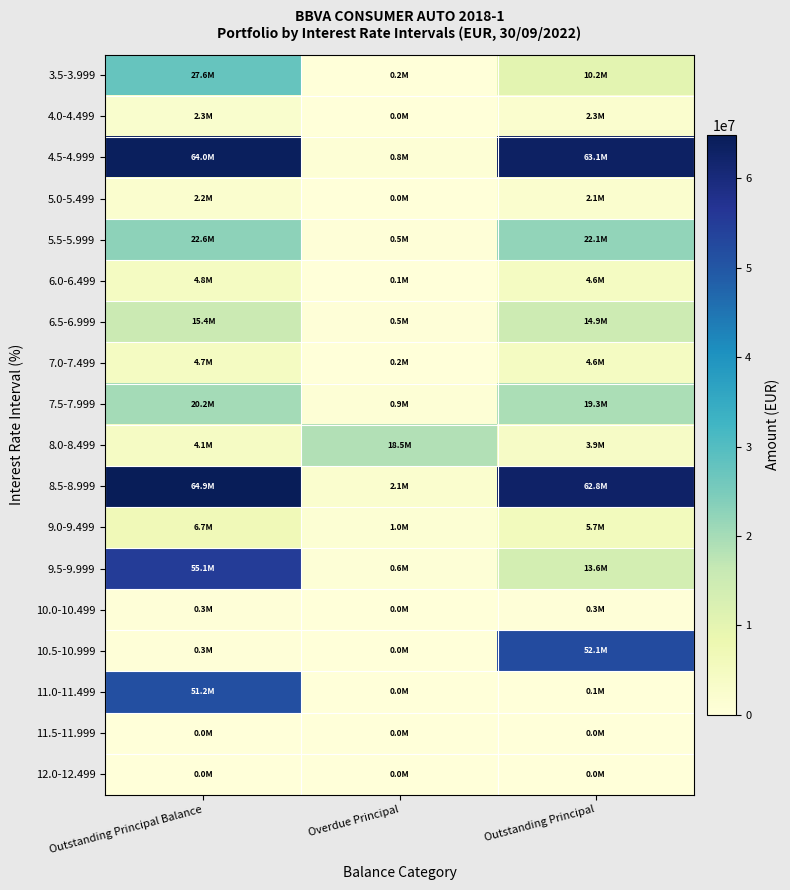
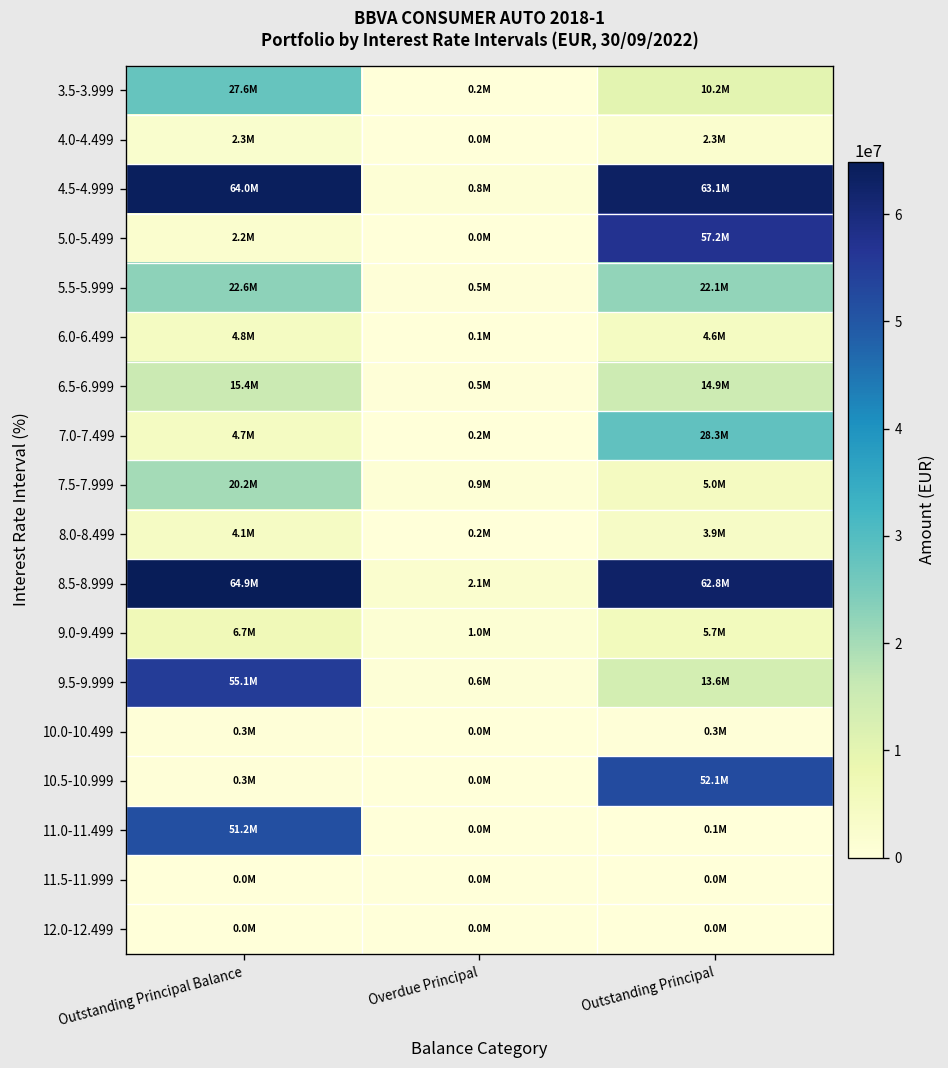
5.0-5.499, Outstanding Principal: 2.1M -> 57.2M
7.0-7.499, Outstanding Principal: 4.6M -> 28.3M
7.5-7.999, Outstanding Principal: 19.3M -> 5.0M
8.0-8.499, Overdue Principal: 18.5M -> 0.2M
